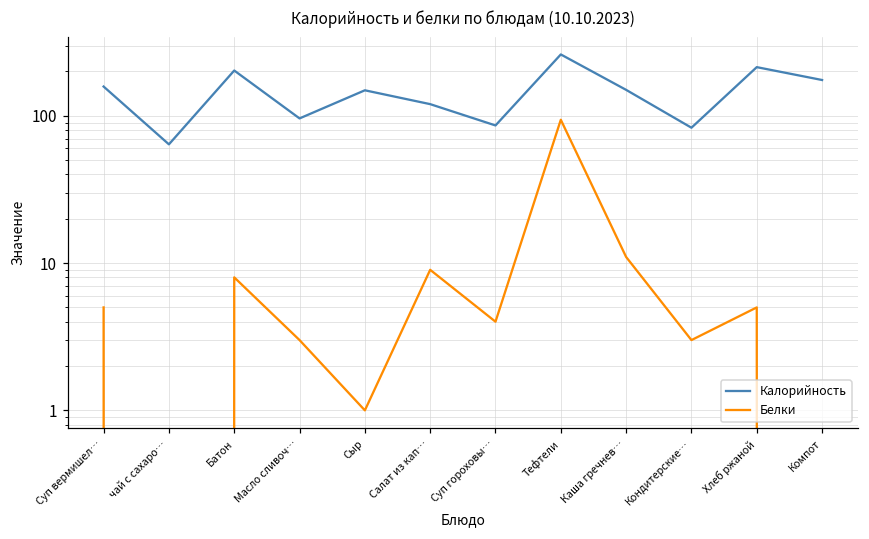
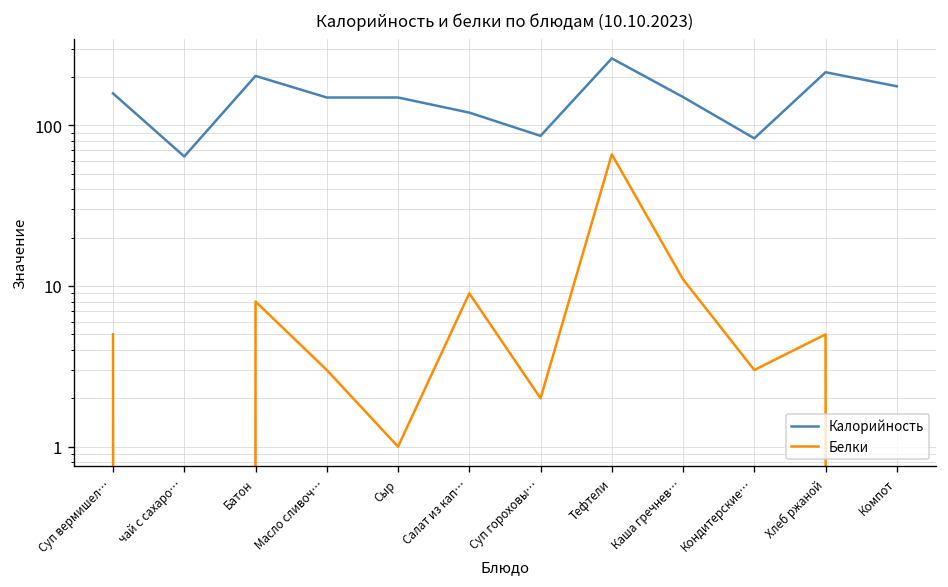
Калорийность, Масло сливоч…: 100 -> 150
Белки, Суп гороховы…: 4 -> 2
Белки, Тефтели: 90 -> 70
